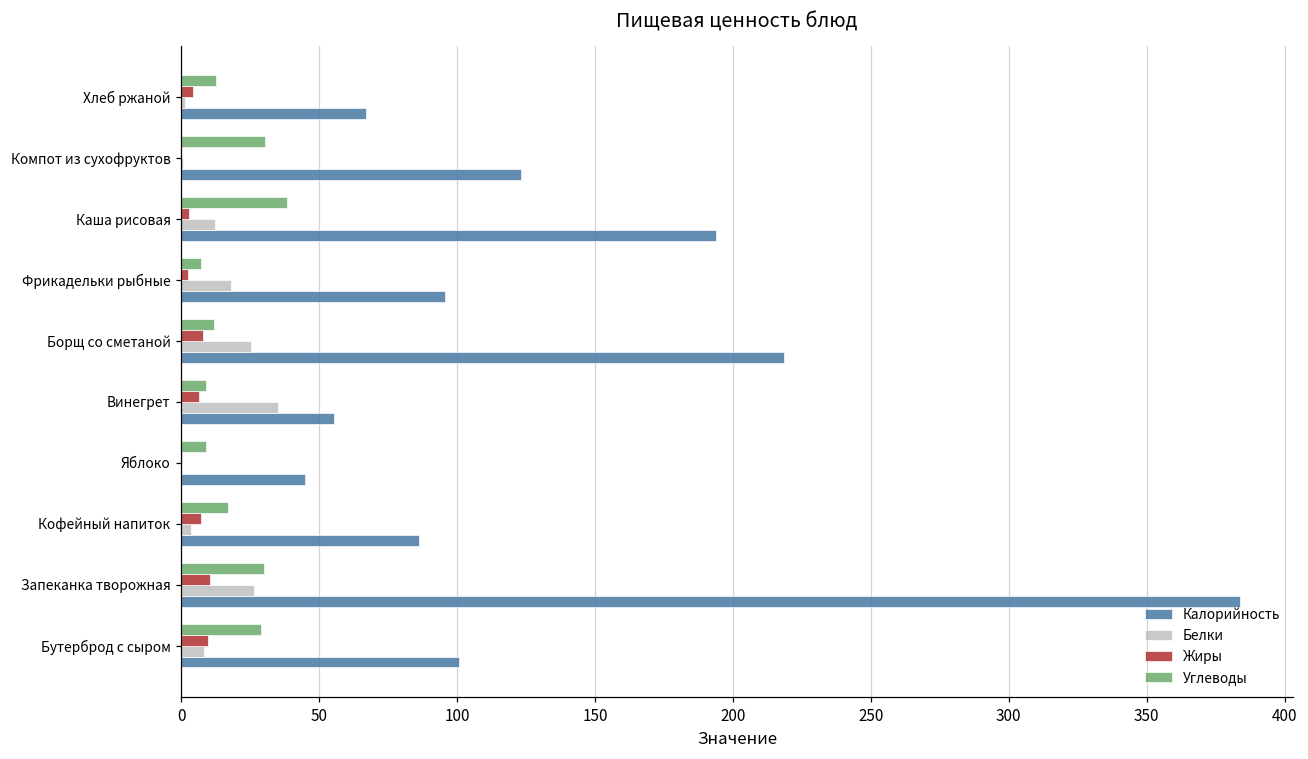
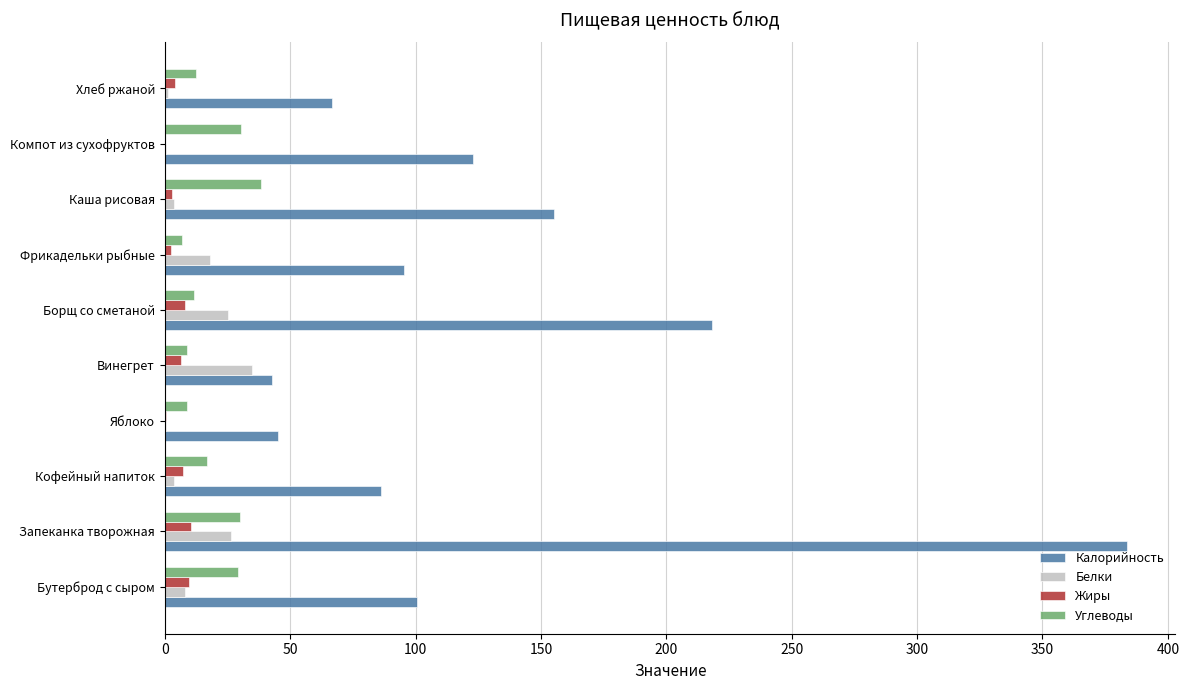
Белки, Каша рисовая: 12 -> 4
Калорийность, Каша рисовая: 194 -> 155
Калорийность, Винегрет: 55 -> 43
